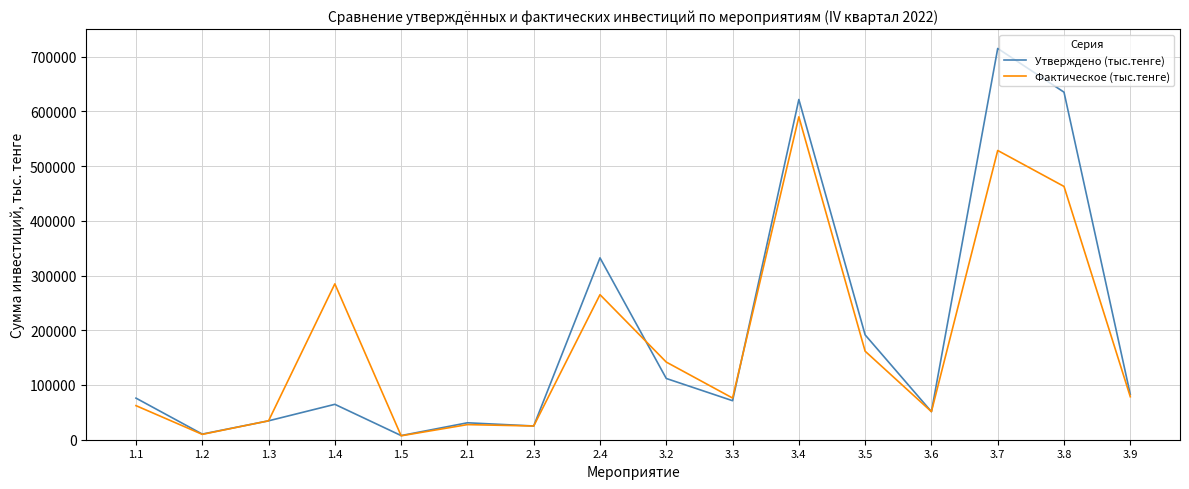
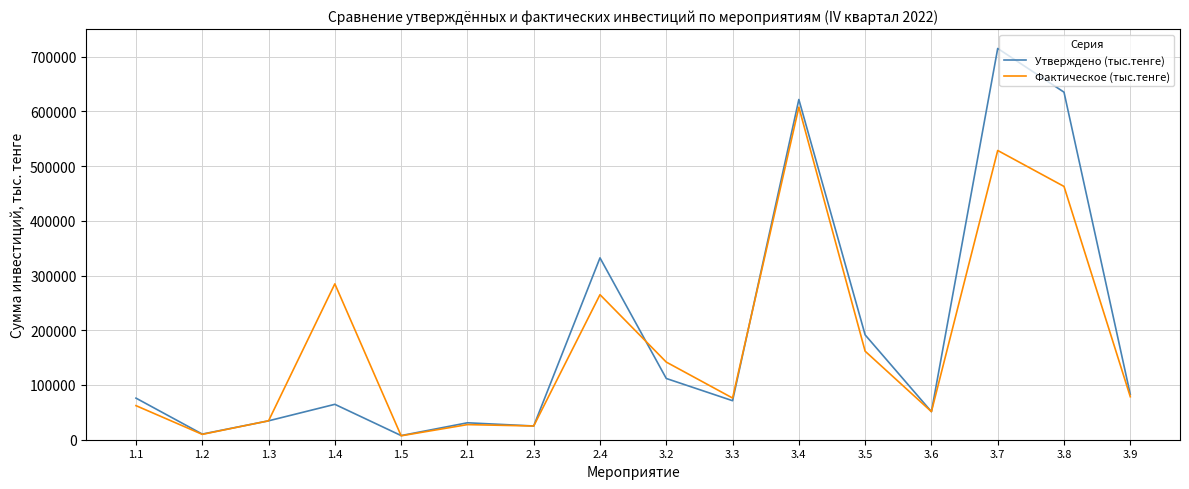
Фактическое (тыс.тенге), 3.4: 590000 -> 610000
